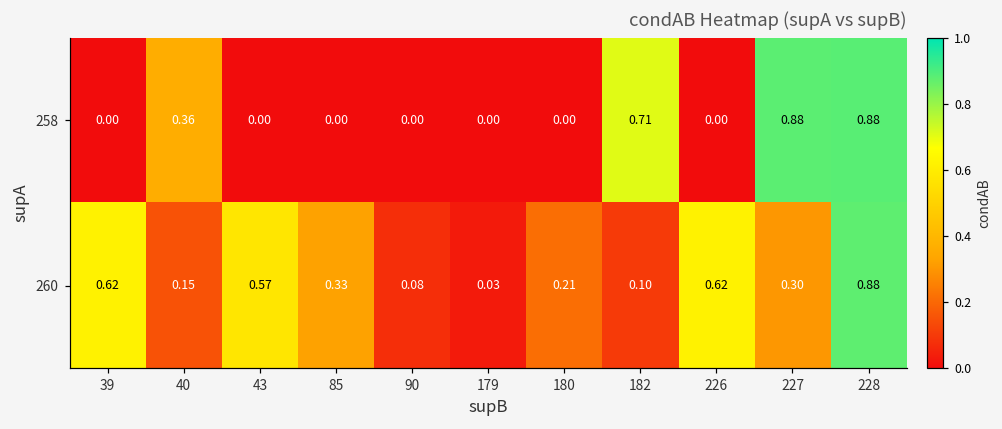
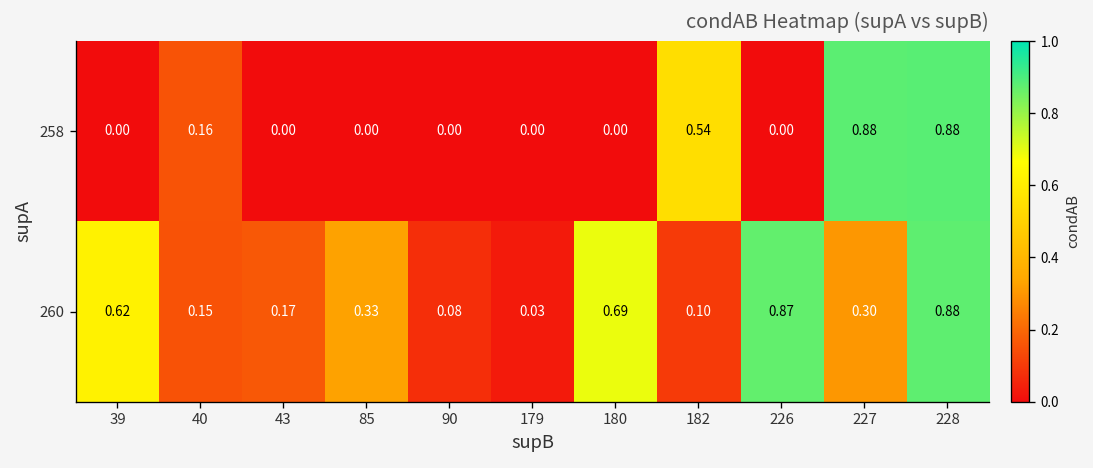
258, 40: 0.36 -> 0.16
258, 182: 0.71 -> 0.54
260, 43: 0.57 -> 0.17
260, 180: 0.21 -> 0.69
260, 226: 0.62 -> 0.87
